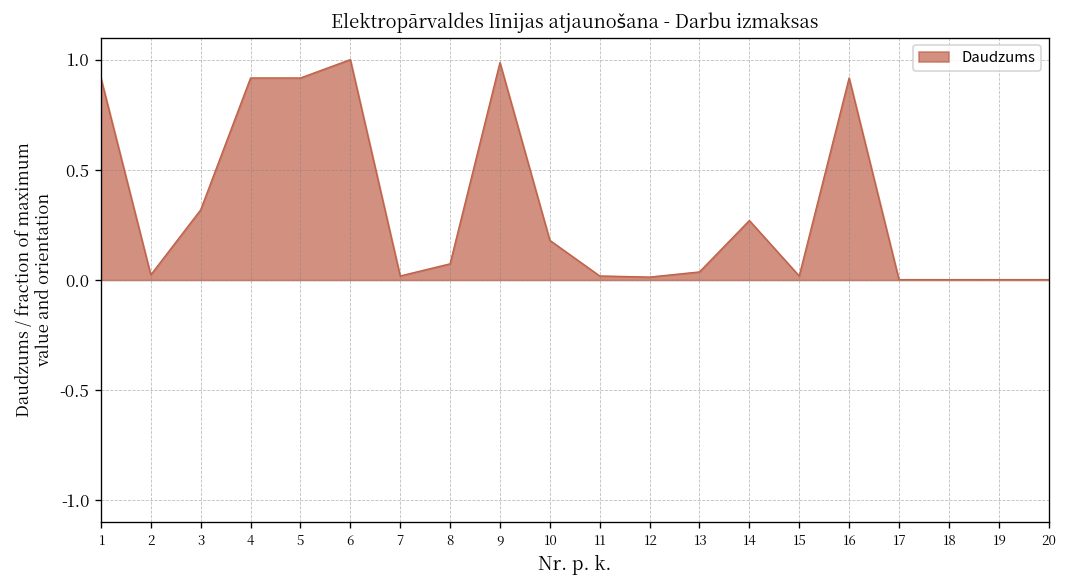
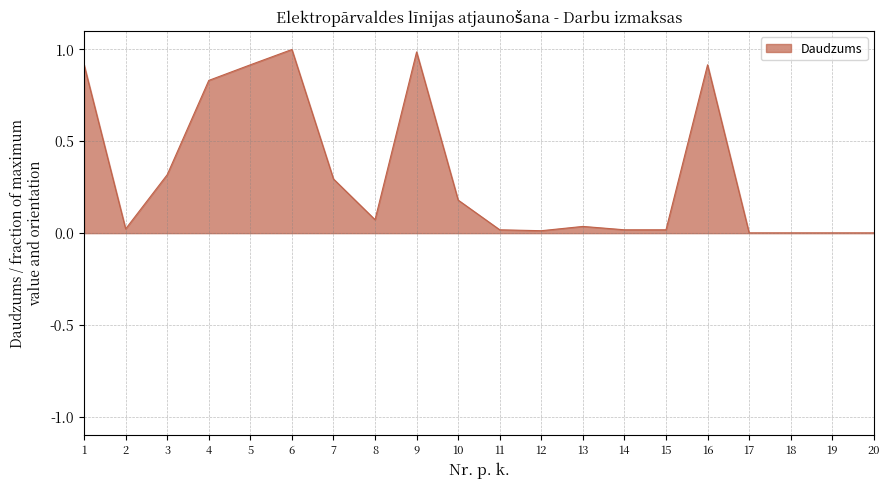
4: 0.92 -> 0.83
7: 0.02 -> 0.30
14: 0.27 -> 0.02
